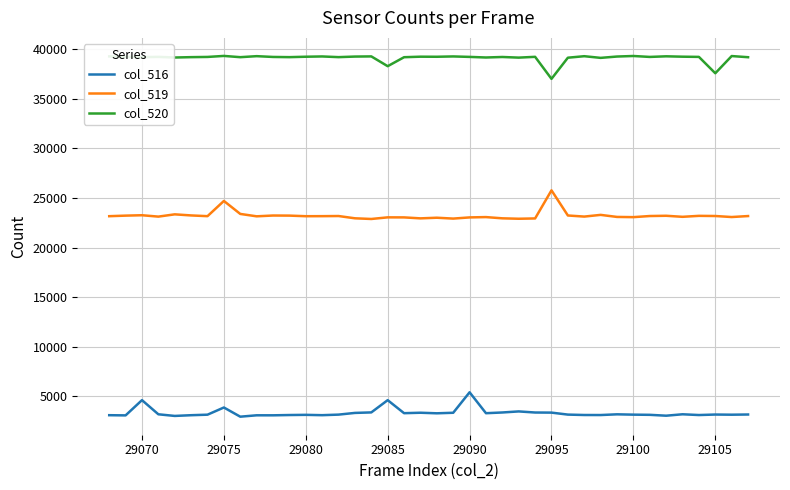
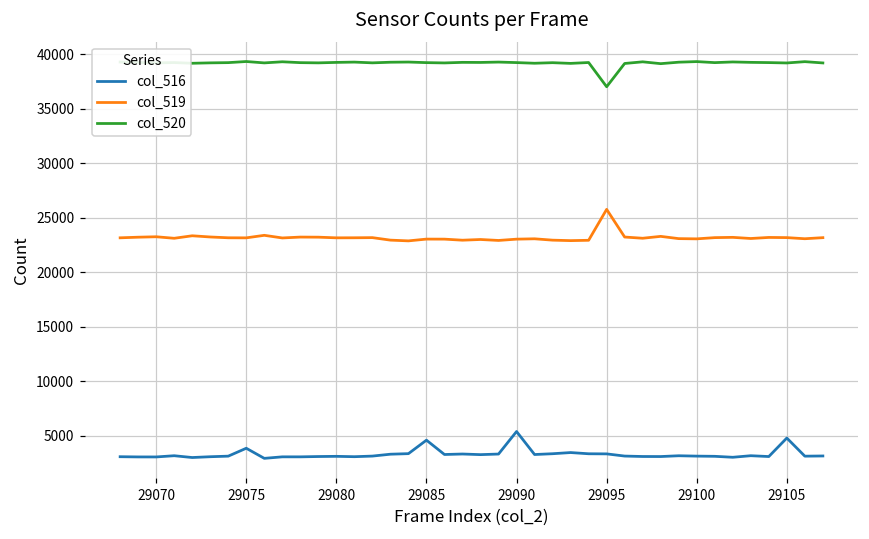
col_516, 29070: 5000 -> 3000
col_519, 29075: 25000 -> 23000
col_520, 29085: 38000 -> 39000
col_516, 29105: 3000 -> 5000
col_520, 29105: 38000 -> 39000
